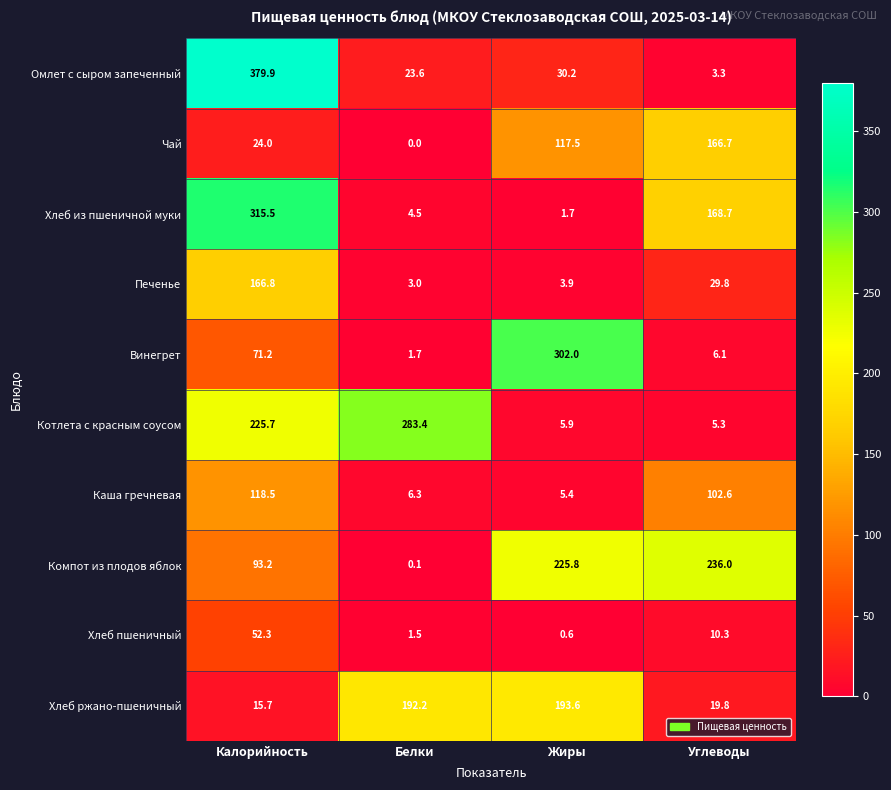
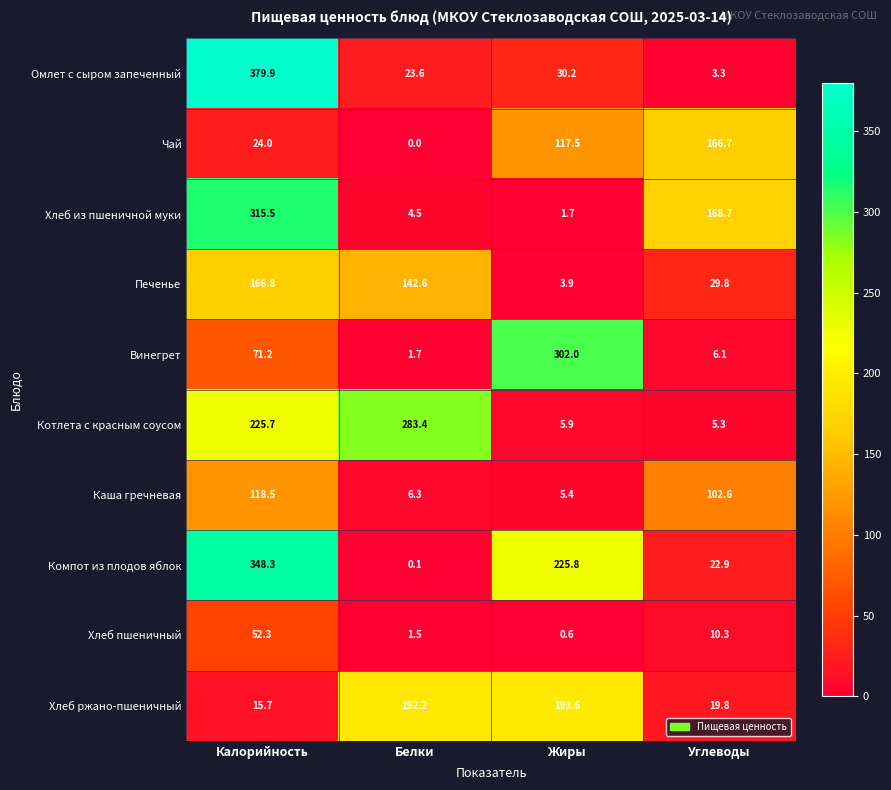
Печенье, Белки: 3.0 -> 142.6
Компот из плодов яблок, Калорийность: 93.2 -> 348.3
Компот из плодов яблок, Углеводы: 236.0 -> 22.9
